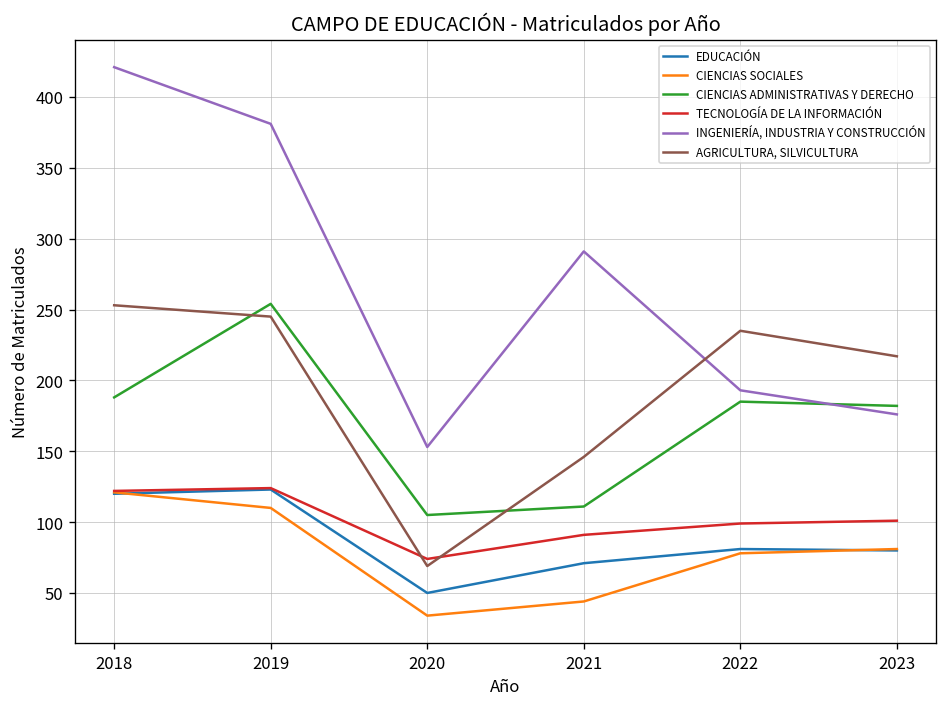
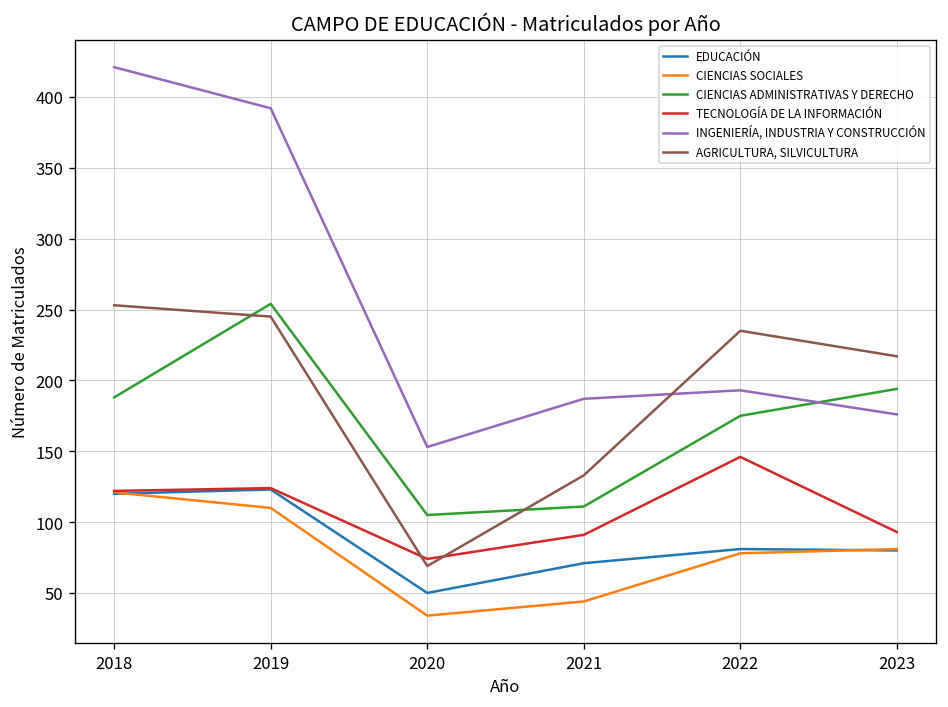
INGENIERÍA, INDUSTRIA Y CONSTRUCCIÓN, 2019: 381 -> 392
INGENIERÍA, INDUSTRIA Y CONSTRUCCIÓN, 2021: 291 -> 187
AGRICULTURA, SILVICULTURA, 2021: 146 -> 133
CIENCIAS ADMINISTRATIVAS Y DERECHO, 2022: 185 -> 175
TECNOLOGÍA DE LA INFORMACIÓN, 2022: 99 -> 146
CIENCIAS ADMINISTRATIVAS Y DERECHO, 2023: 182 -> 194
TECNOLOGÍA DE LA INFORMACIÓN, 2023: 101 -> 93
